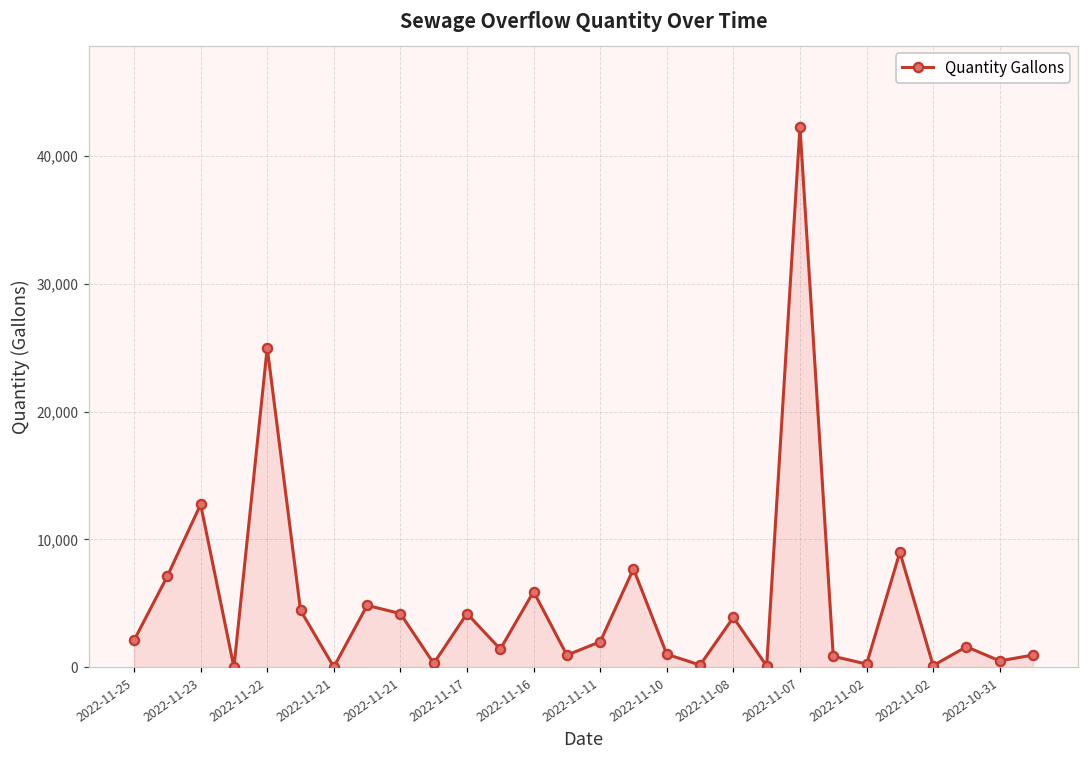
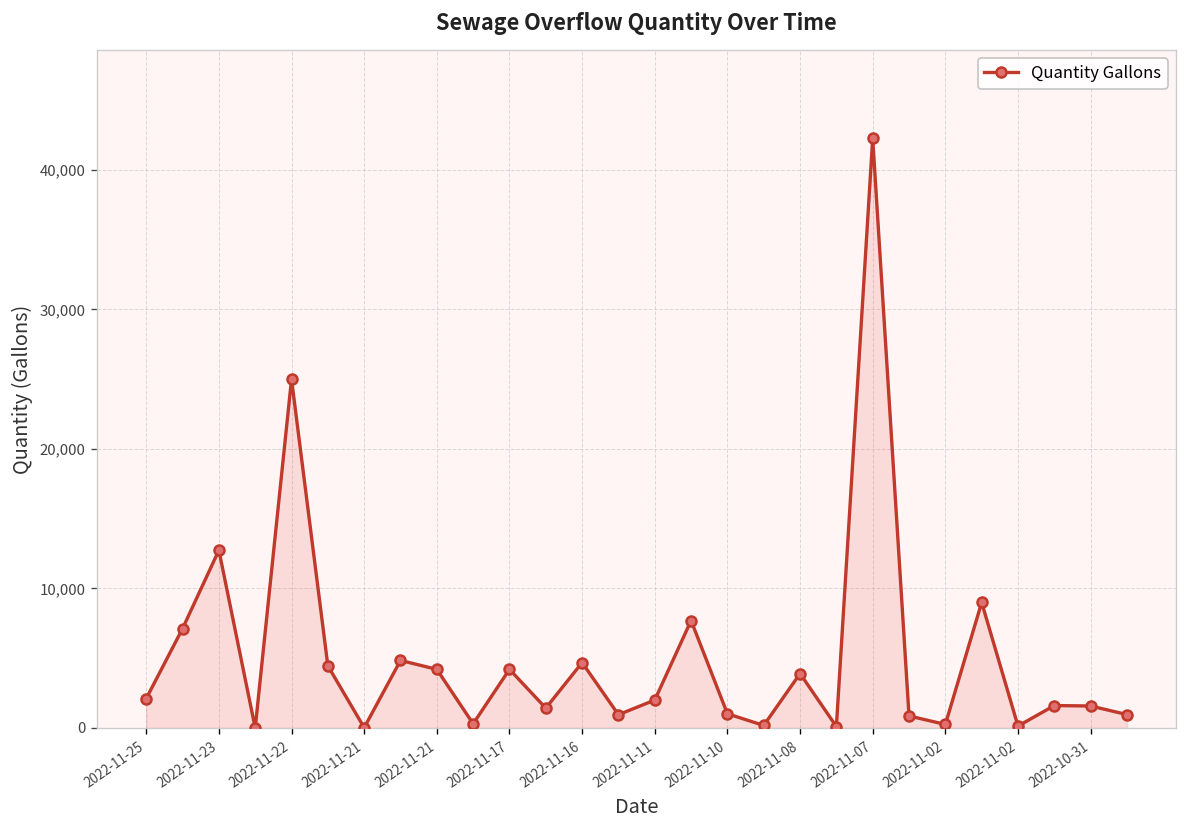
2022-11-16: 5,900 -> 4,700
2022-10-31: 500 -> 1,600
